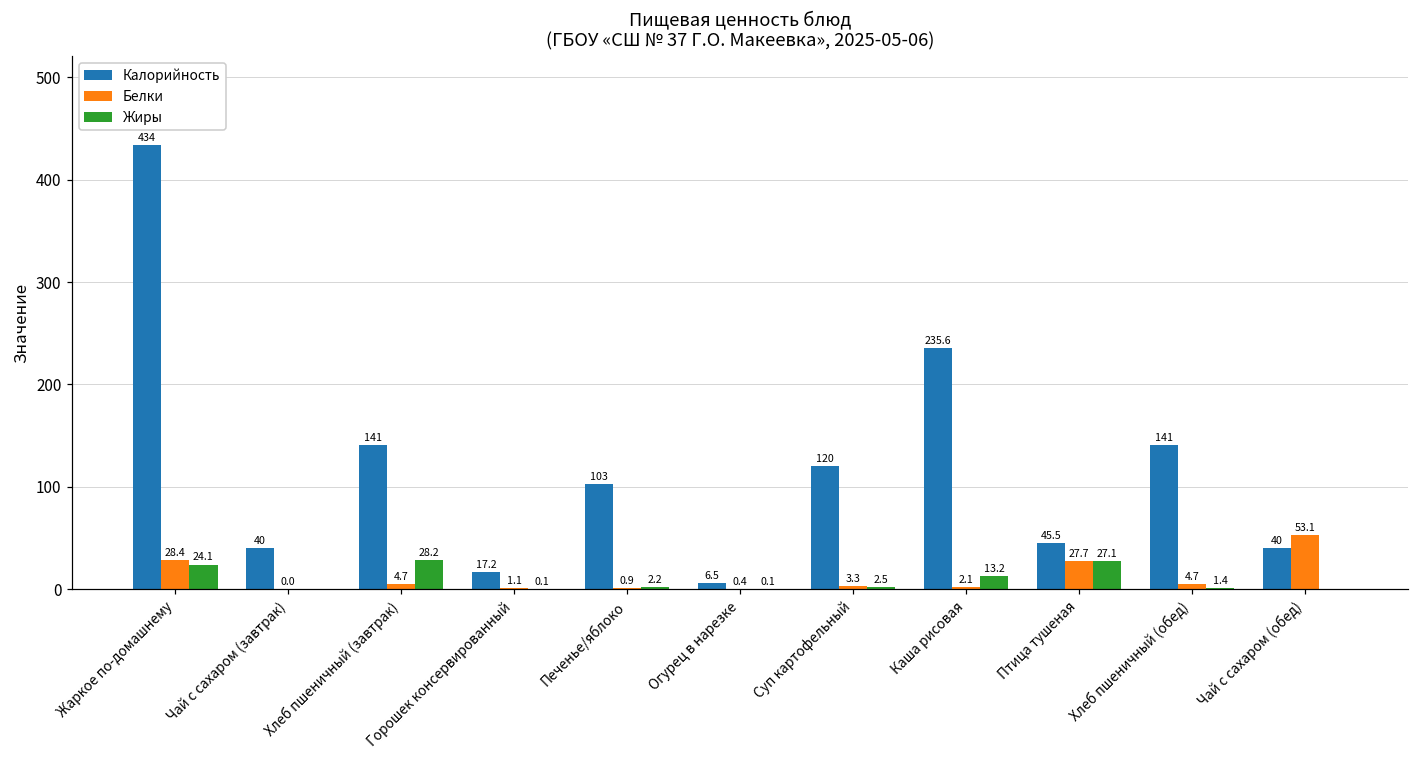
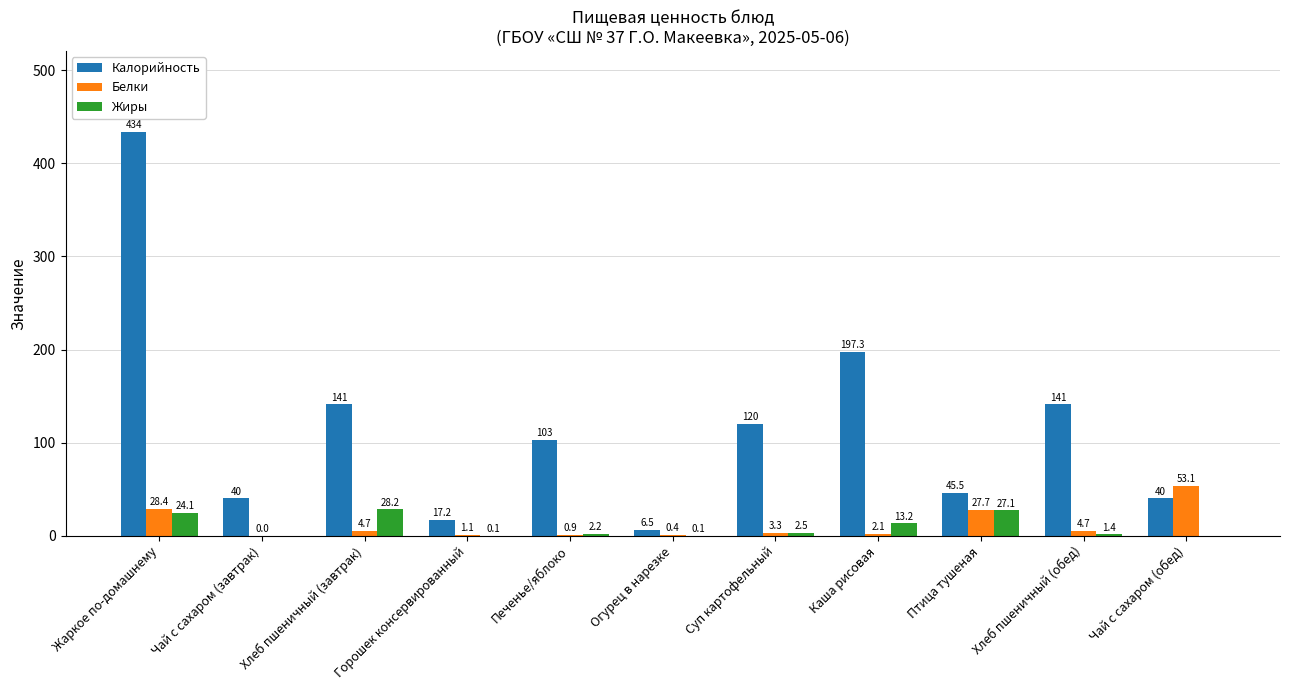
Калорийность, Каша рисовая: 235.6 -> 197.3
